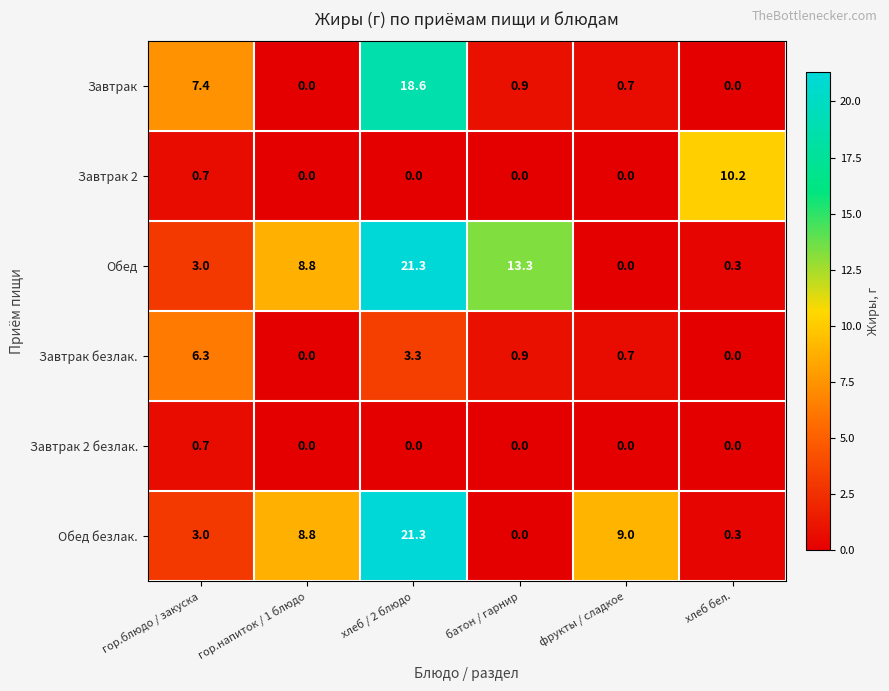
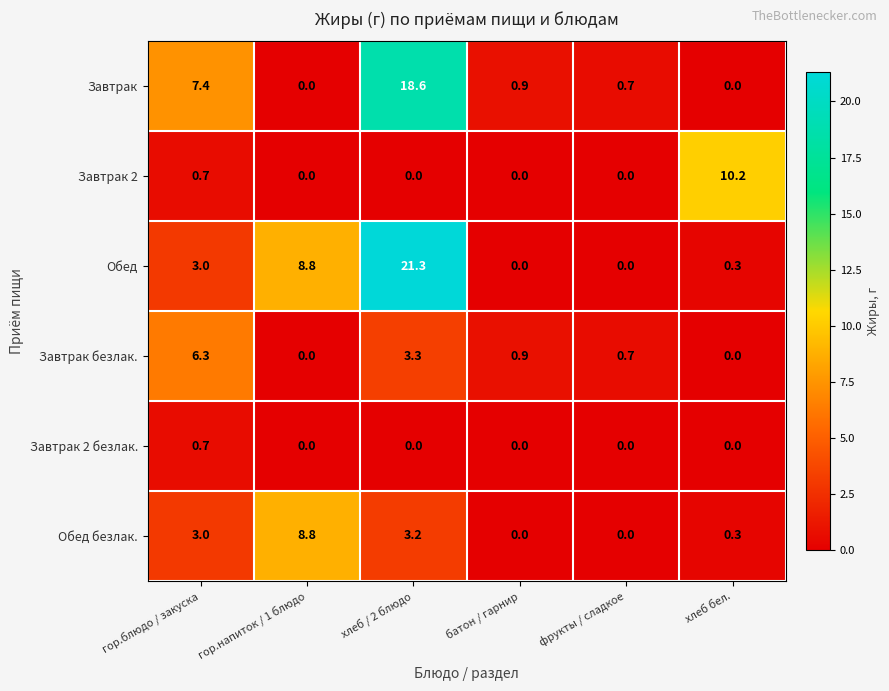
Обед, батон / гарнир: 13.3 -> 0.0
Обед безлак., хлеб / 2 блюдо: 21.3 -> 3.2
Обед безлак., фрукты / сладкое: 9.0 -> 0.0
